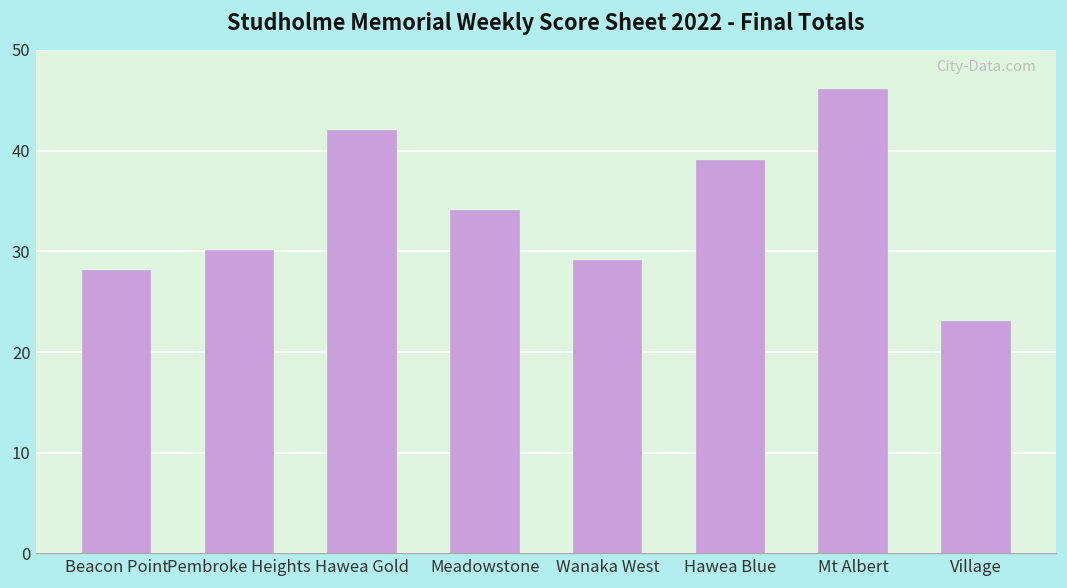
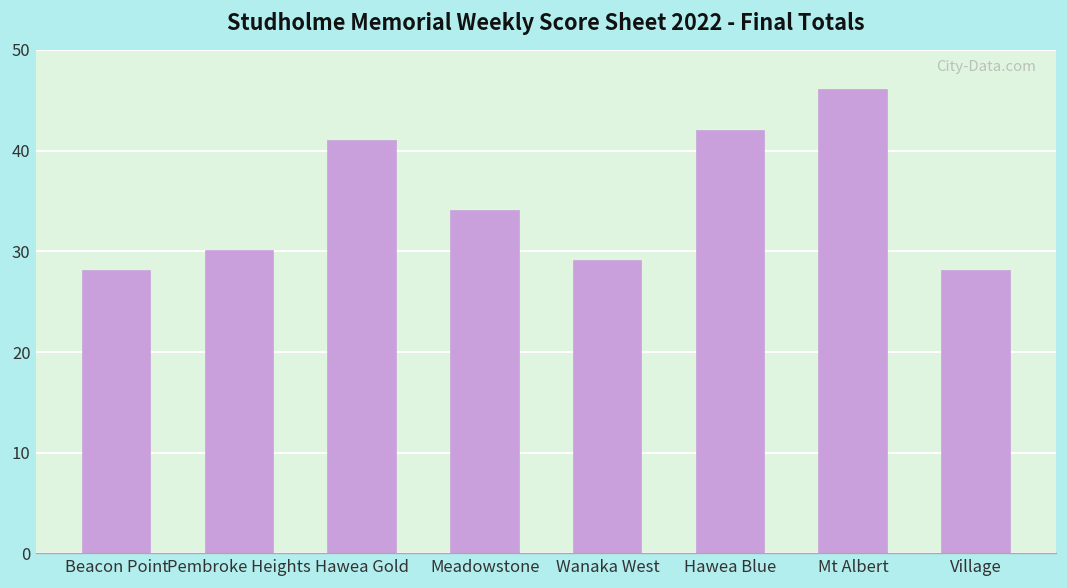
Hawea Gold: 42 -> 41
Hawea Blue: 39 -> 42
Village: 23 -> 28
